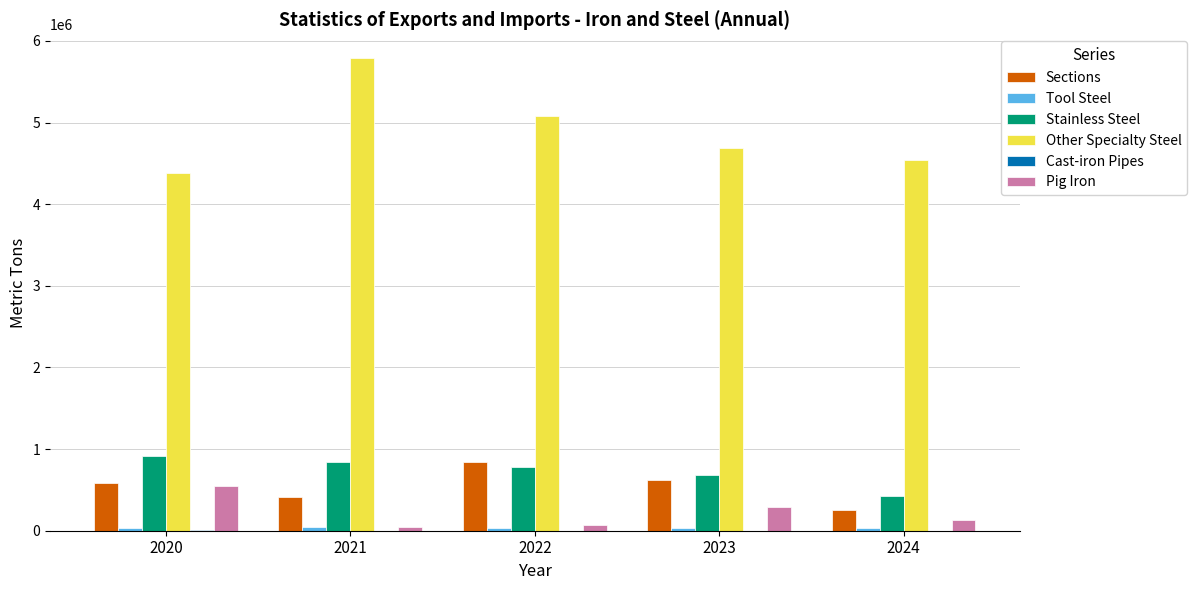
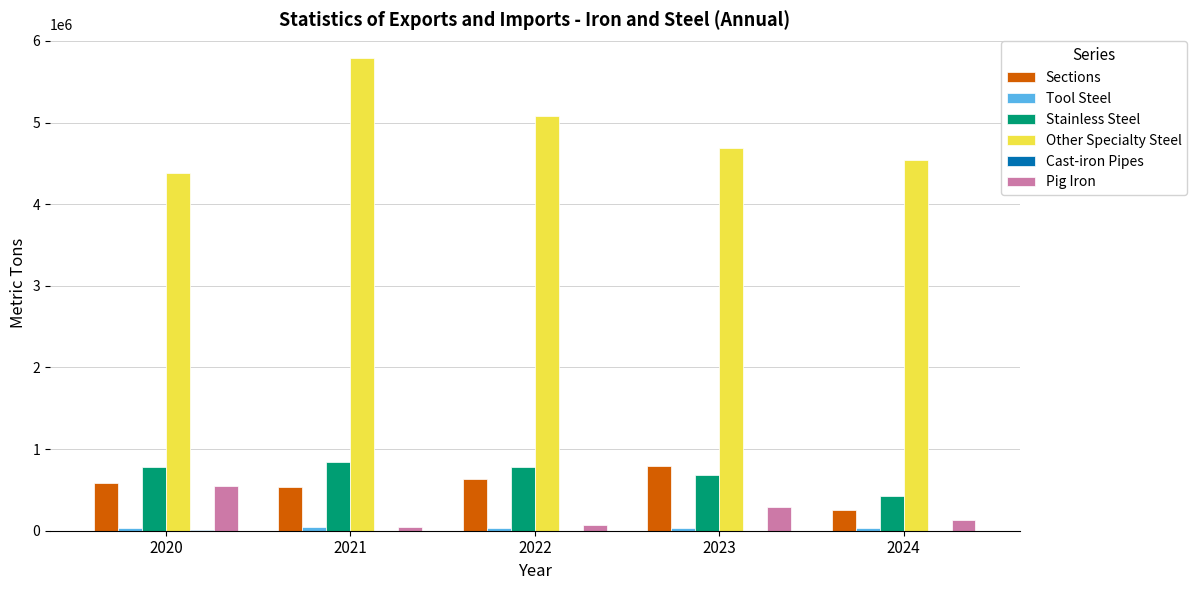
Stainless Steel, 2020: 900000 -> 800000
Sections, 2021: 400000 -> 500000
Sections, 2022: 800000 -> 600000
Sections, 2023: 600000 -> 800000
